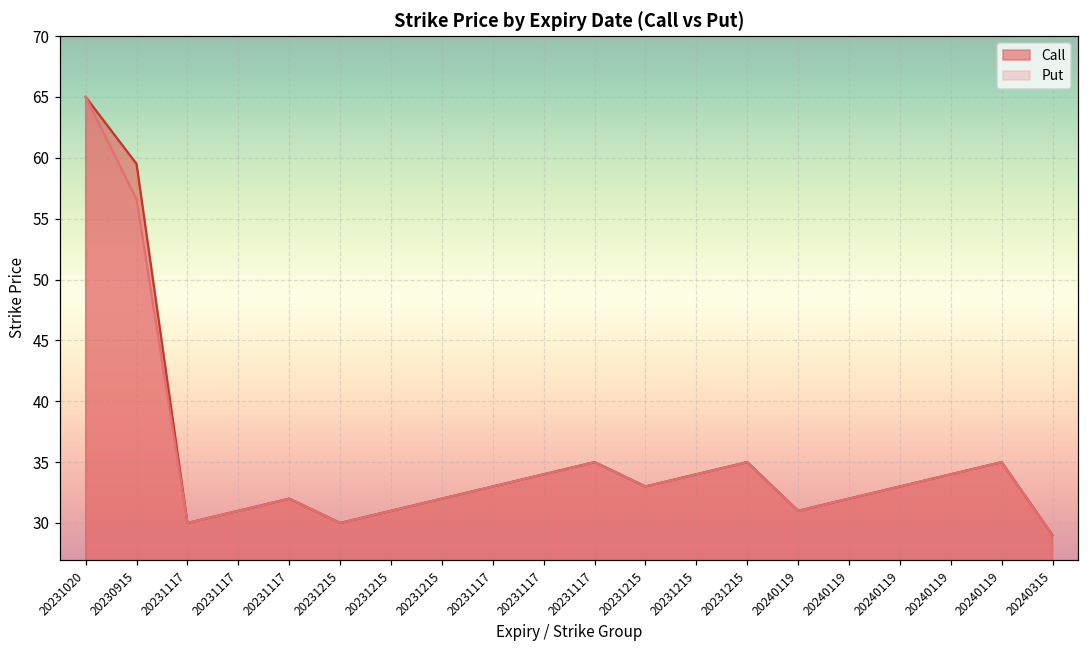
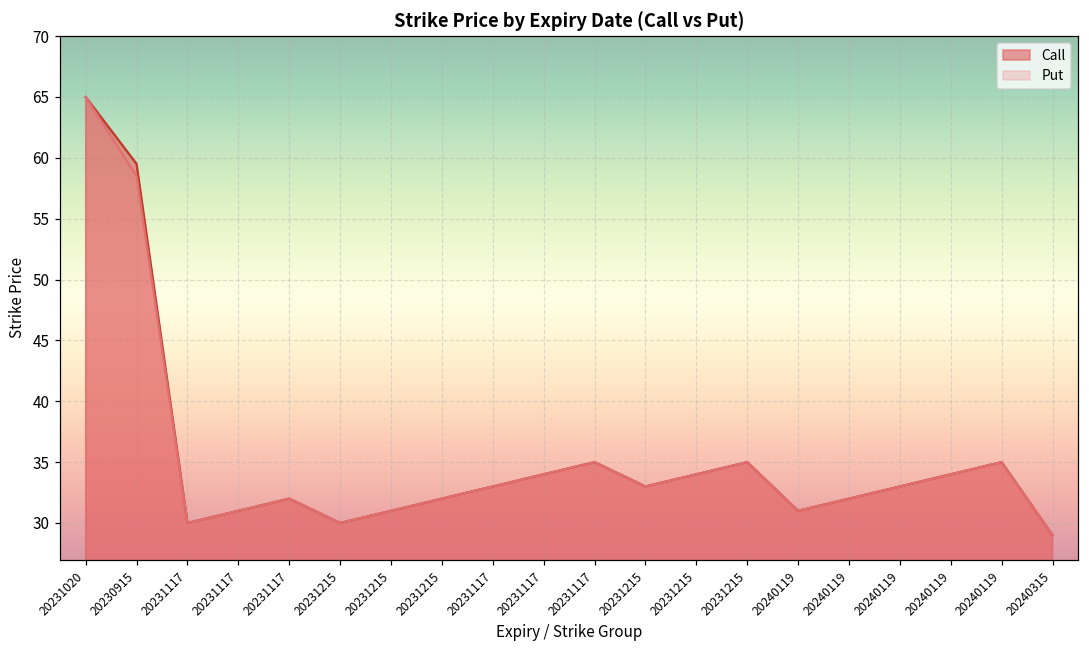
Put, 20230915: 56.6 -> 58.5
